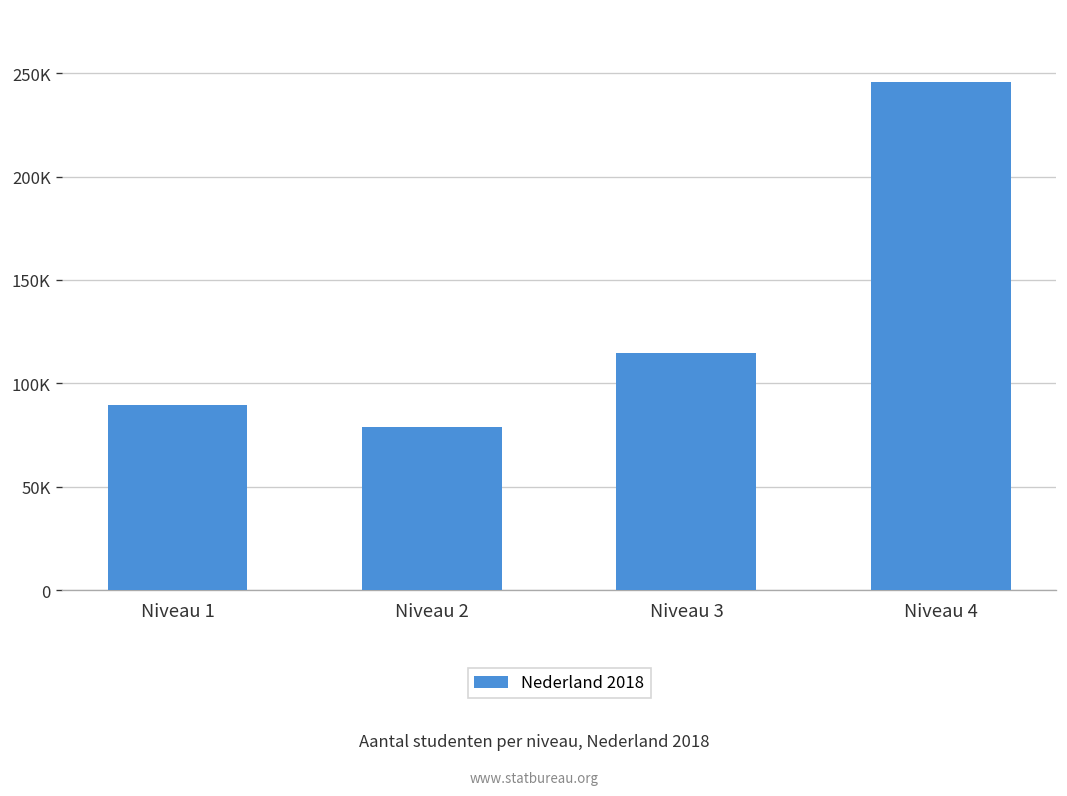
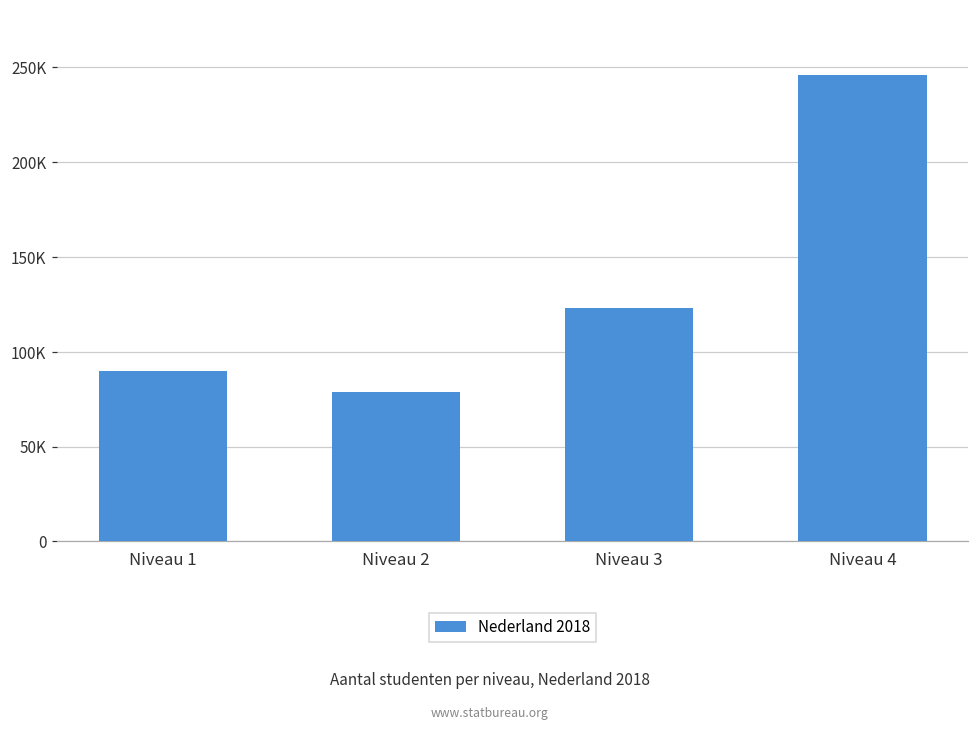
Niveau 3: 115000 -> 123000
